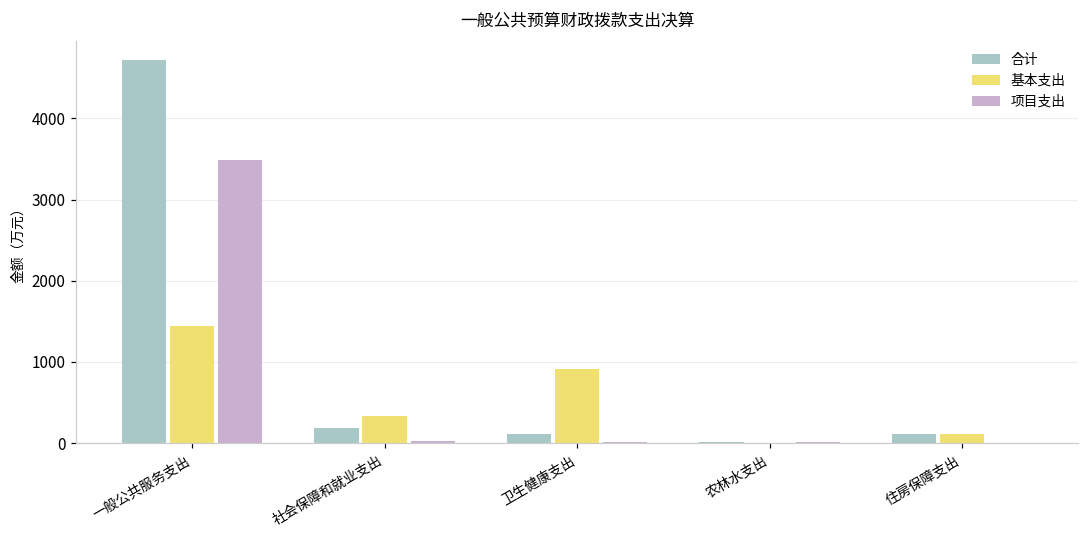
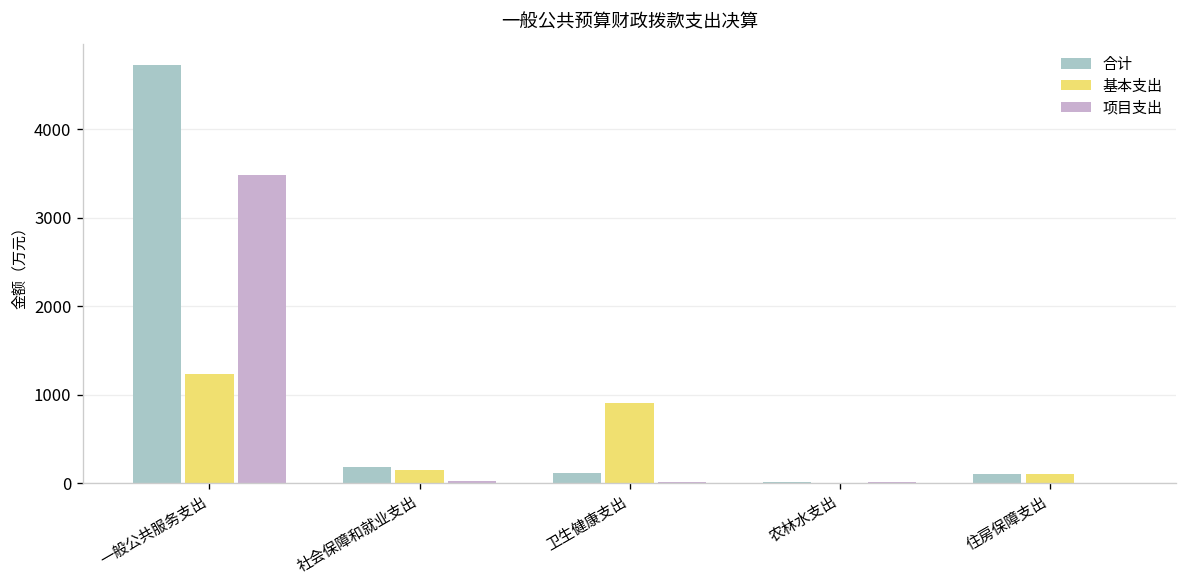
基本支出, 一般公共服务支出: 1400 -> 1200
基本支出, 社会保障和就业支出: 300 -> 200
